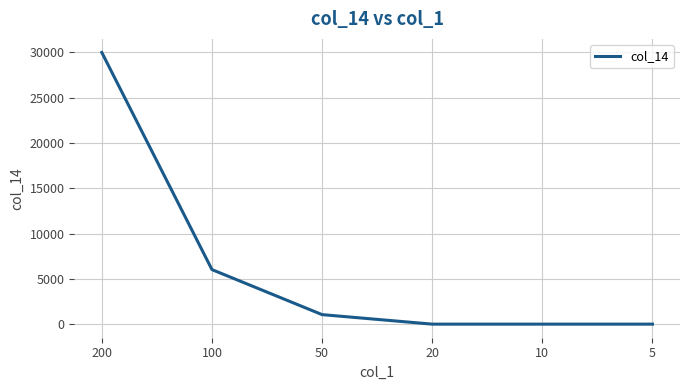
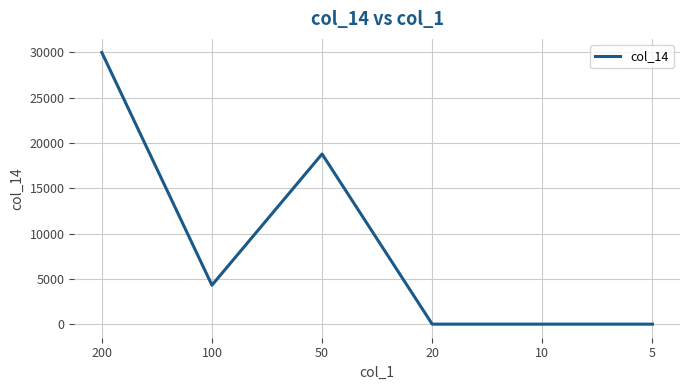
100: 6000 -> 4000
50: 1000 -> 19000
